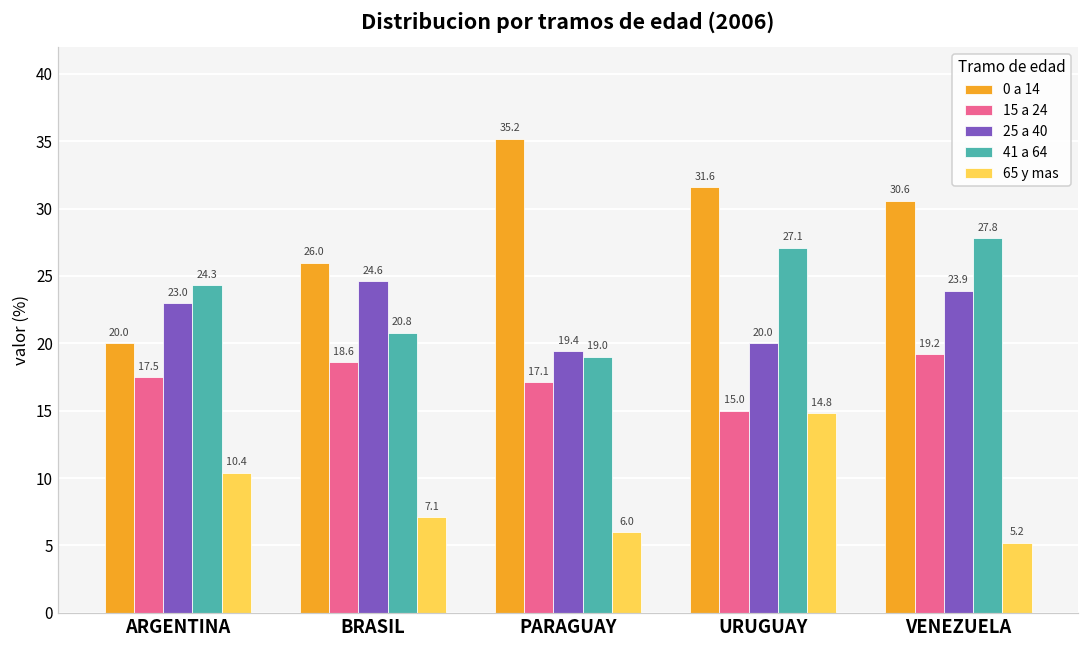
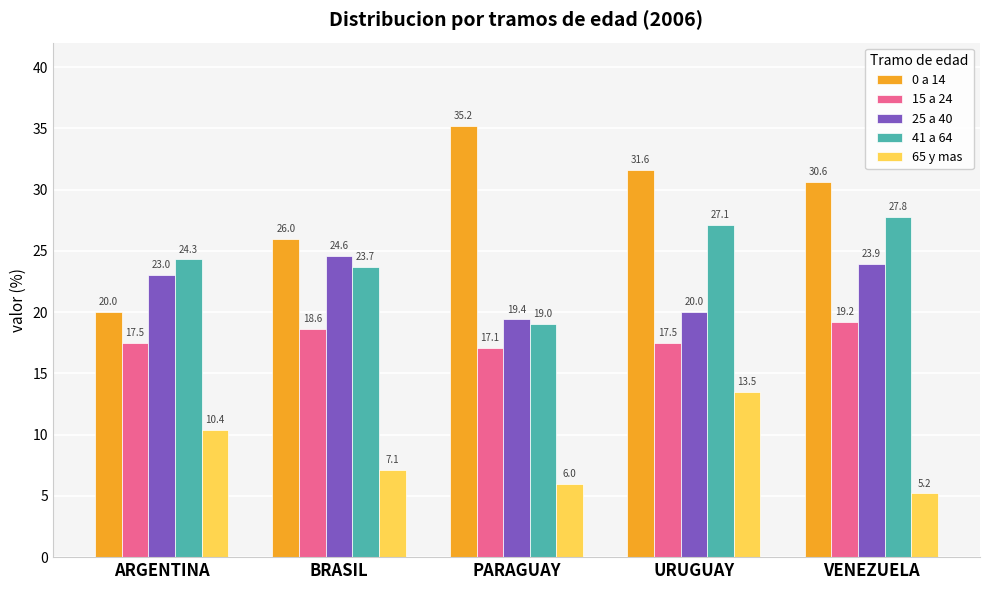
41 a 64, BRASIL: 20.8 -> 23.7
15 a 24, URUGUAY: 15.0 -> 17.5
65 y mas, URUGUAY: 14.8 -> 13.5
